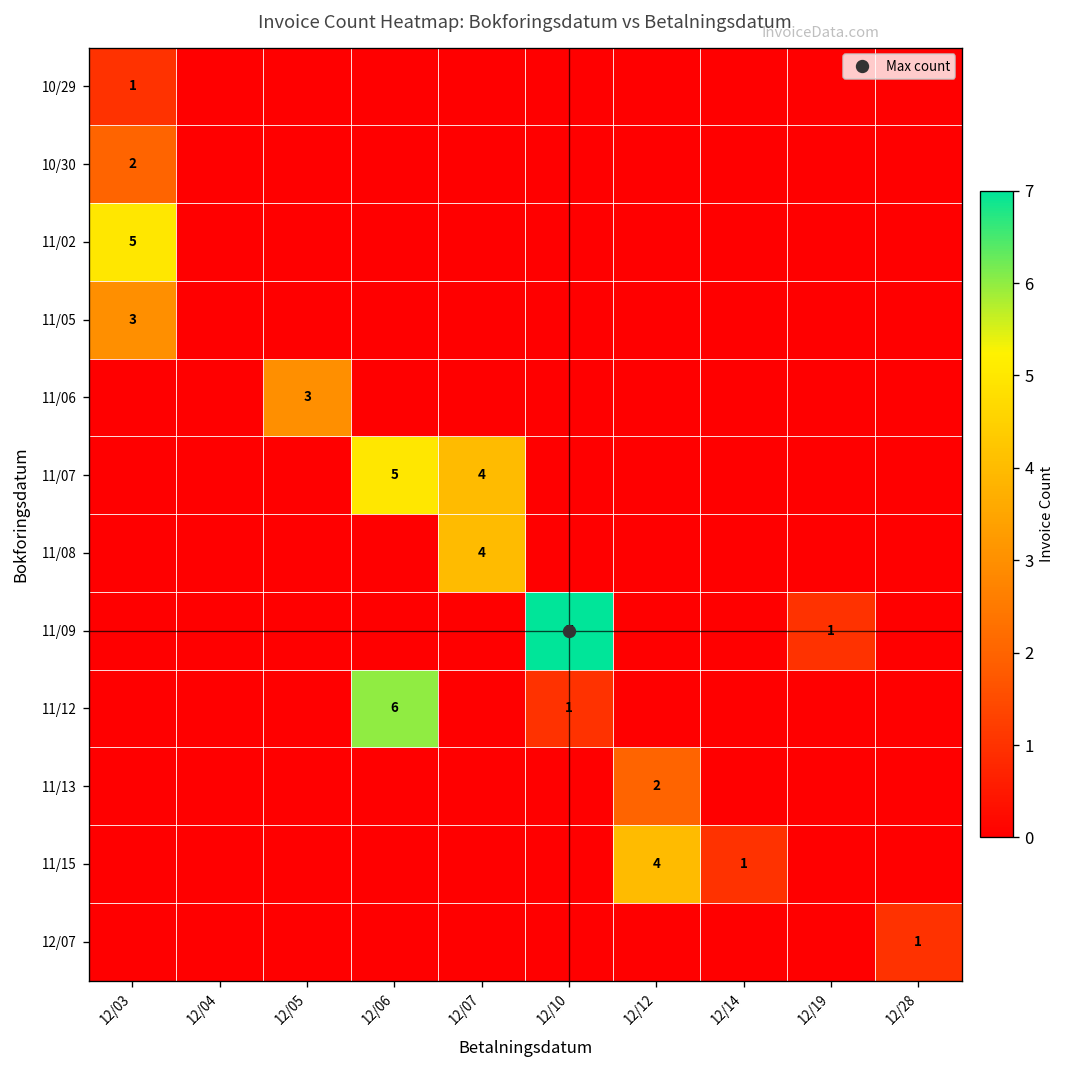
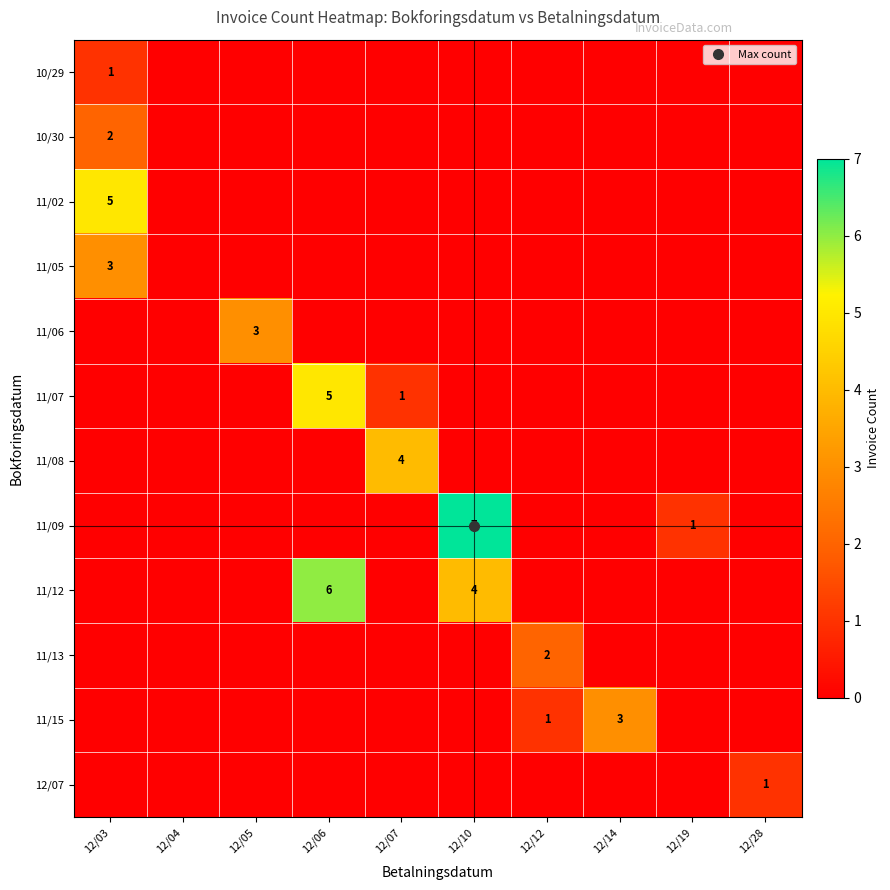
11/07, 12/07: 4 -> 1
11/12, 12/10: 1 -> 4
11/15, 12/12: 4 -> 1
11/15, 12/14: 1 -> 3
